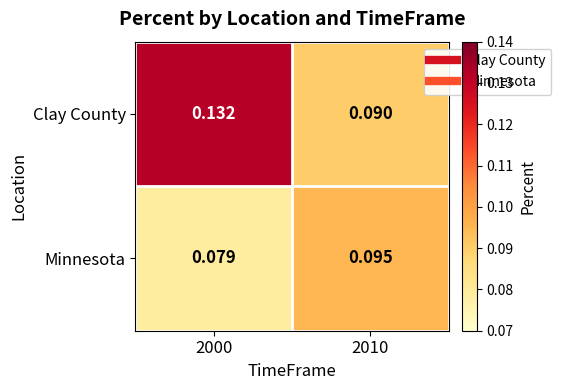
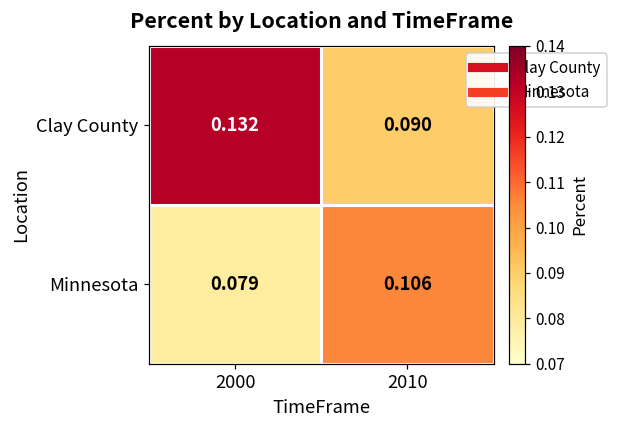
Minnesota, 2010: 0.095 -> 0.106
